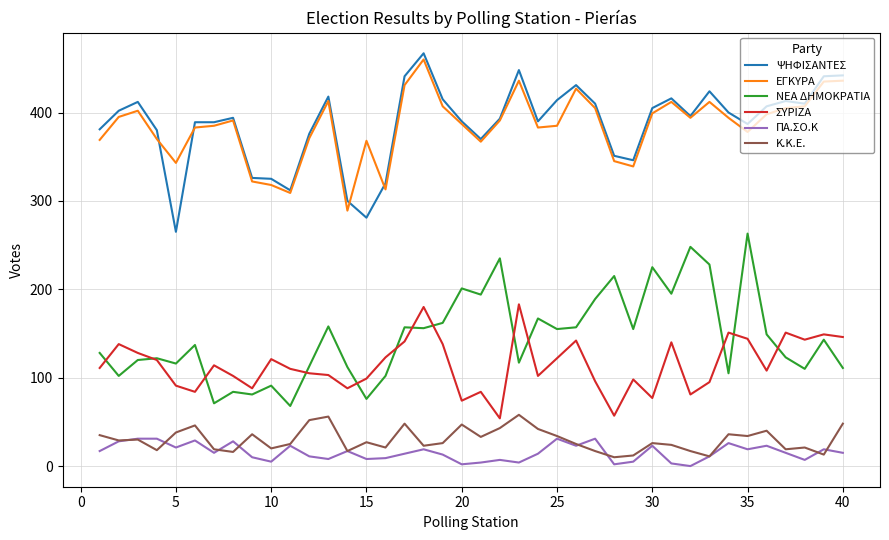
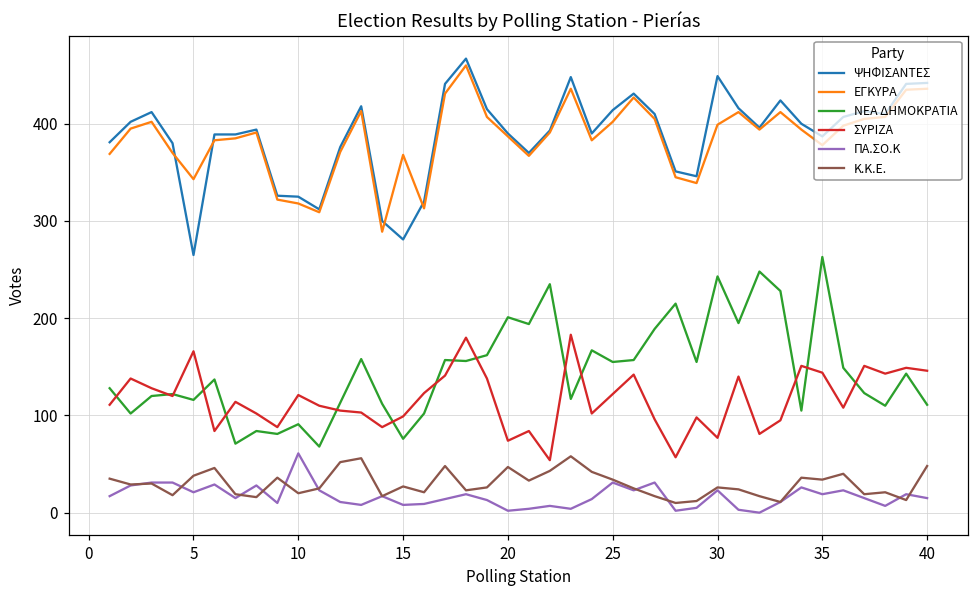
ΣΥΡΙΖΑ, 5: 90 -> 170
ΠΑ.ΣΟ.Κ, 10: 10 -> 60
ΕΓΚΥΡΑ, 25: 390 -> 400
ΨΗΦΙΣΑΝΤΕΣ, 30: 410 -> 450
ΝΕΑ ΔΗΜΟΚΡΑΤΙΑ, 30: 230 -> 240
